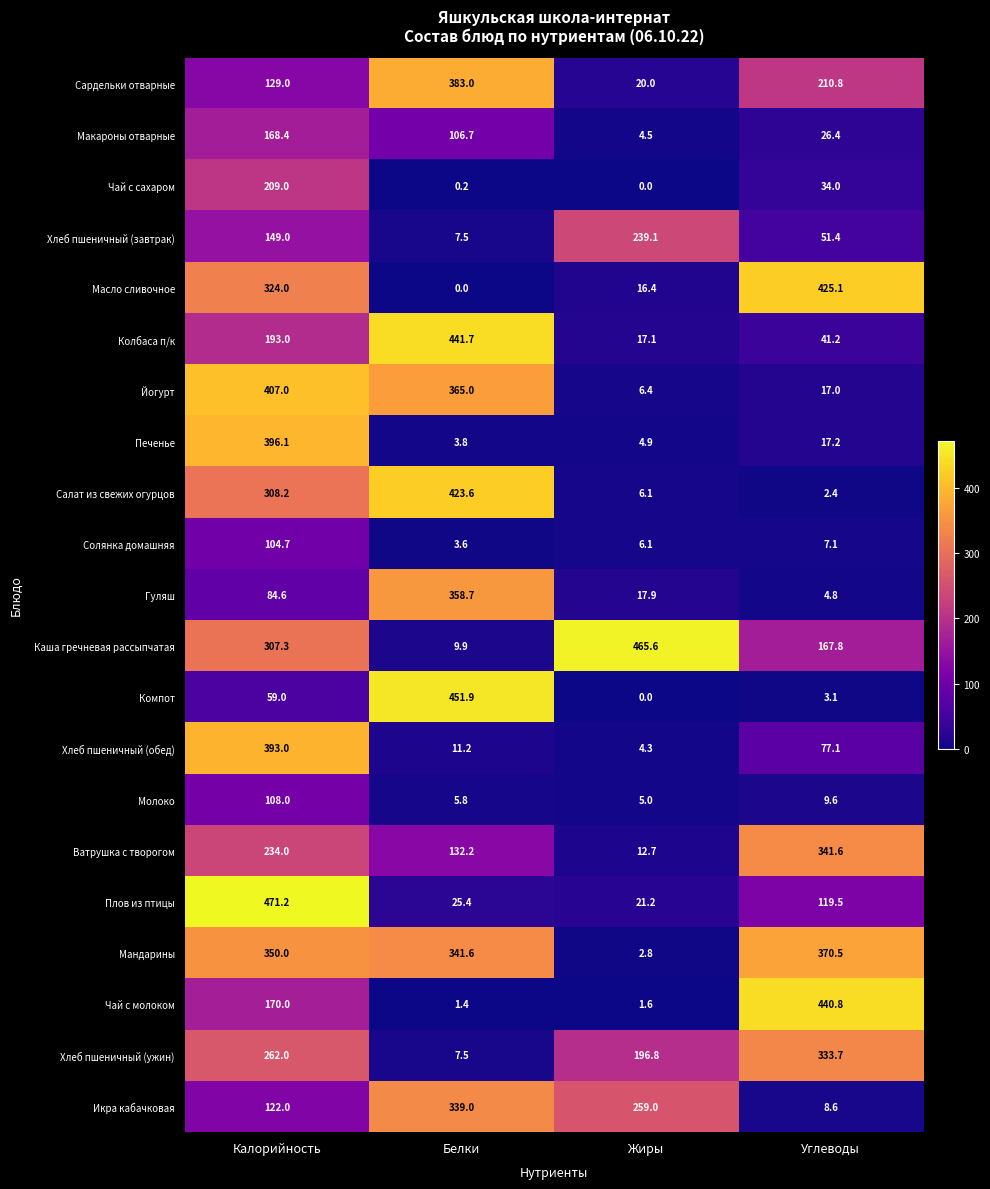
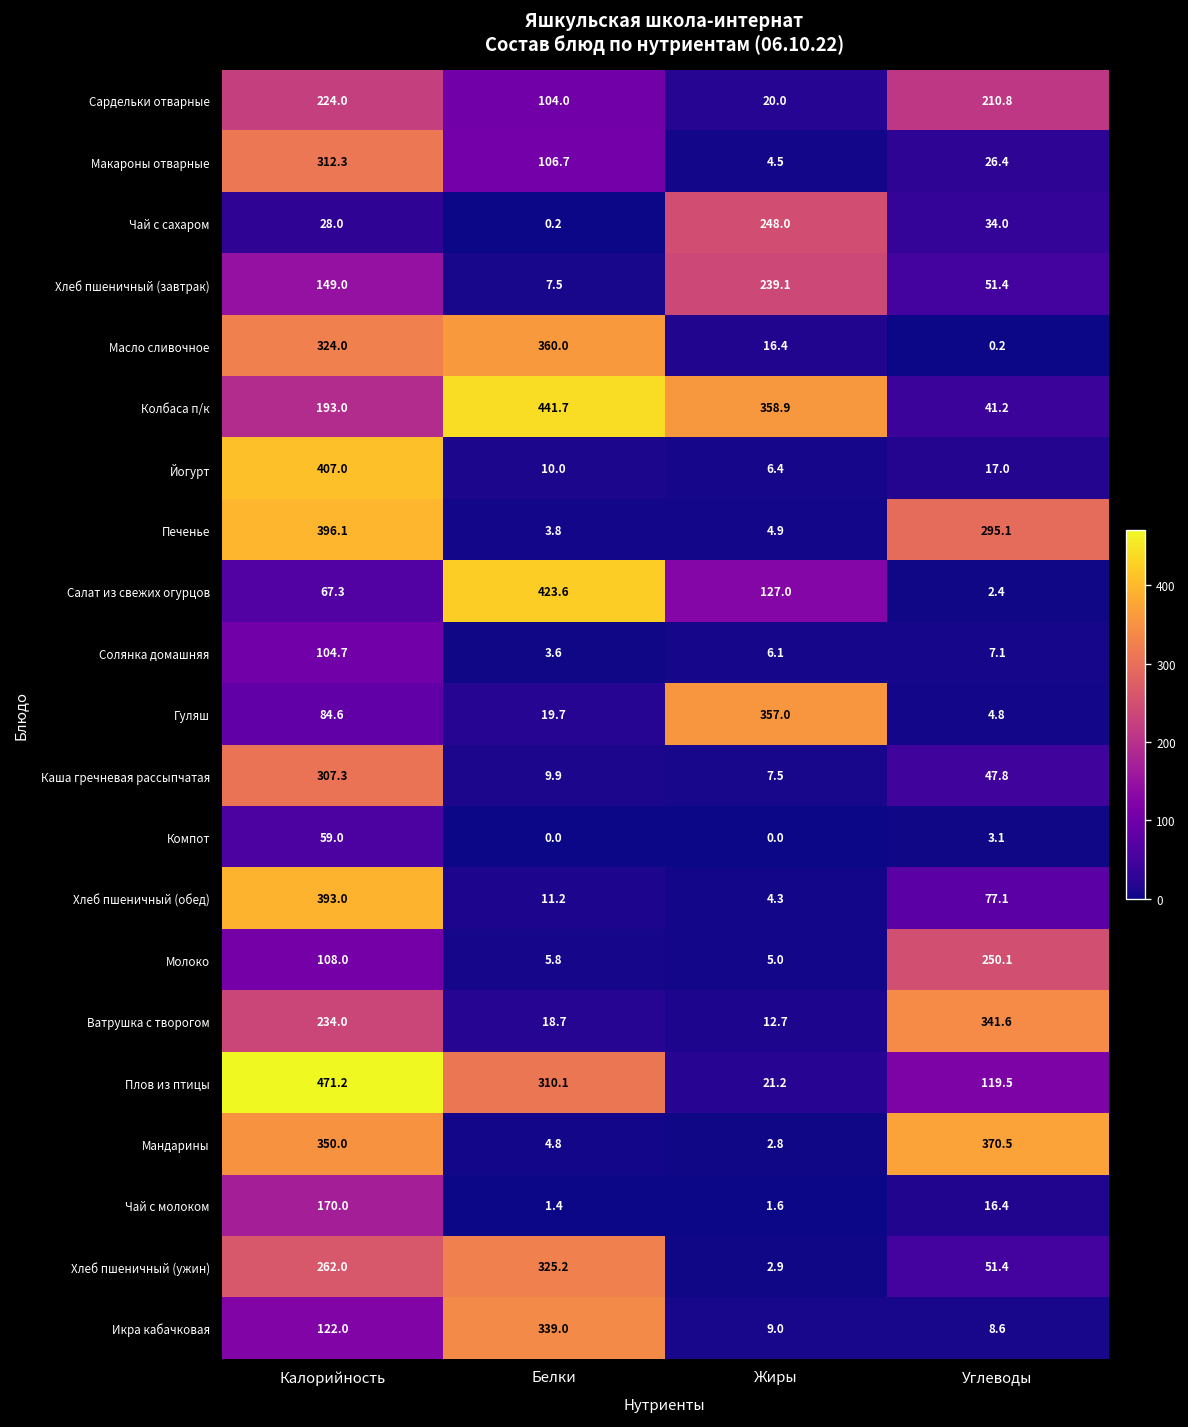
Сардельки отварные, Калорийность: 129.0 -> 224.0
Сардельки отварные, Белки: 383.0 -> 104.0
Макароны отварные, Калорийность: 168.4 -> 312.3
Чай с сахаром, Калорийность: 209.0 -> 28.0
Чай с сахаром, Жиры: 0.0 -> 248.0
Масло сливочное, Белки: 0.0 -> 360.0
Масло сливочное, Углеводы: 425.1 -> 0.2
Колбаса п/к, Жиры: 17.1 -> 358.9
Йогурт, Белки: 365.0 -> 10.0
Печенье, Углеводы: 17.2 -> 295.1
Салат из свежих огурцов, Калорийность: 308.2 -> 67.3
Салат из свежих огурцов, Жиры: 6.1 -> 127.0
Гуляш, Белки: 358.7 -> 19.7
Гуляш, Жиры: 17.9 -> 357.0
Каша гречневая рассыпчатая, Жиры: 465.6 -> 7.5
Каша гречневая рассыпчатая, Углеводы: 167.8 -> 47.8
Компот, Белки: 451.9 -> 0.0
Молоко, Углеводы: 9.6 -> 250.1
Ватрушка с творогом, Белки: 132.2 -> 18.7
Плов из птицы, Белки: 25.4 -> 310.1
Мандарины, Белки: 341.6 -> 4.8
Чай с молоком, Углеводы: 440.8 -> 16.4
Хлеб пшеничный (ужин), Белки: 7.5 -> 325.2
Хлеб пшеничный (ужин), Жиры: 196.8 -> 2.9
Хлеб пшеничный (ужин), Углеводы: 333.7 -> 51.4
Икра кабачковая, Жиры: 259.0 -> 9.0
